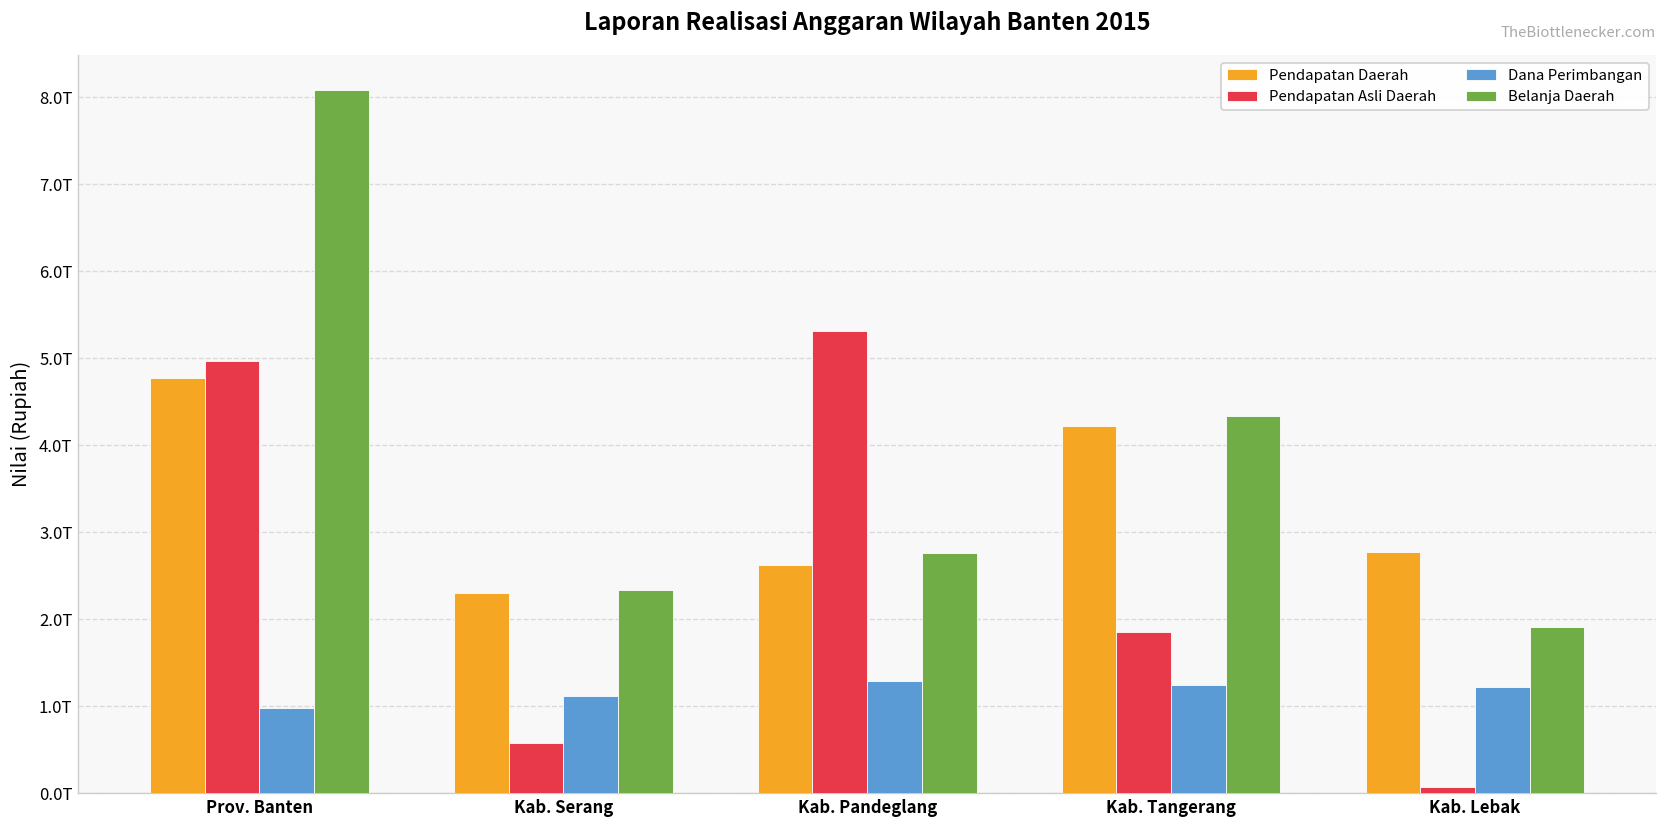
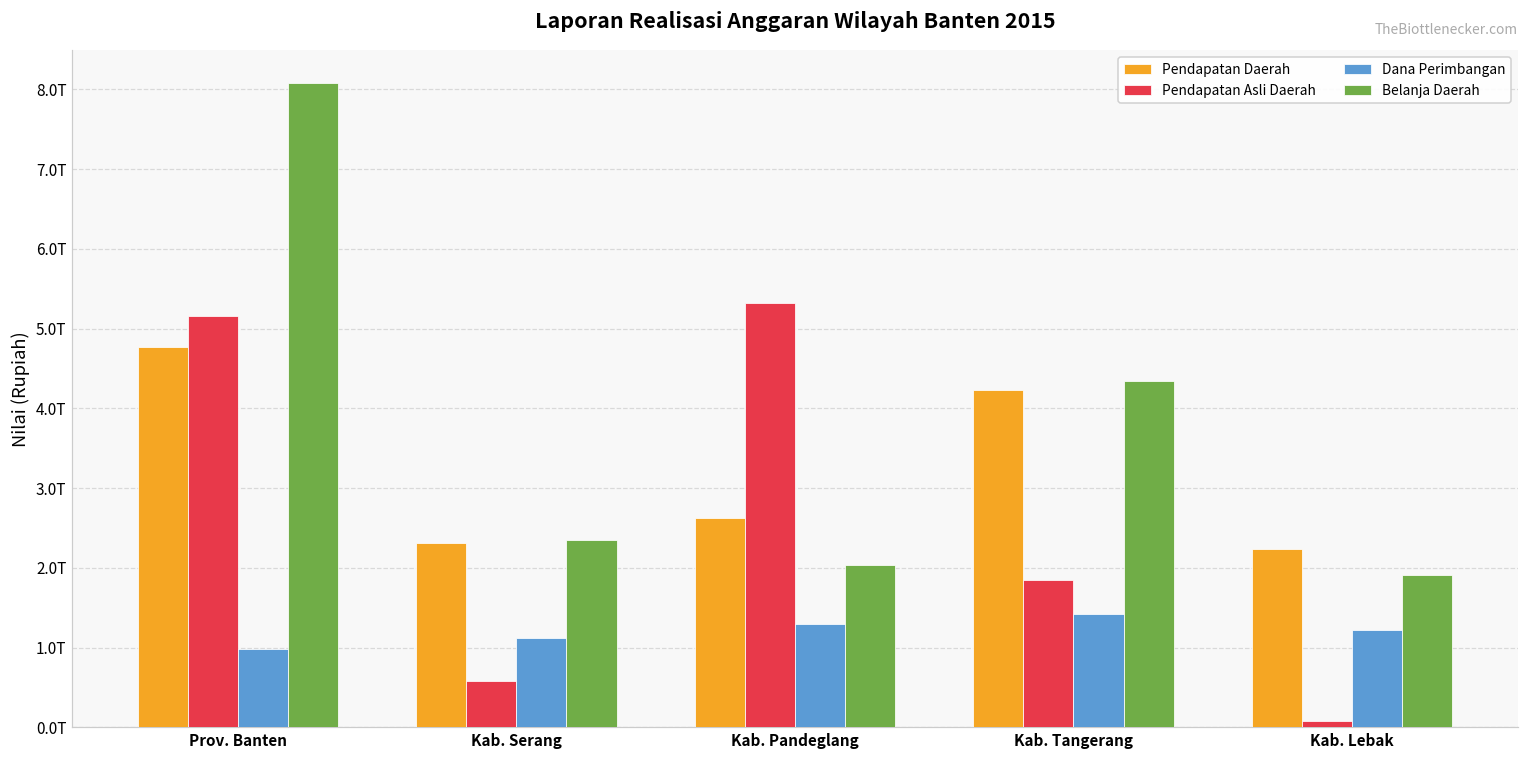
Pendapatan Asli Daerah, Prov. Banten: 5.0T -> 5.2T
Belanja Daerah, Kab. Pandeglang: 2.8T -> 2.0T
Dana Perimbangan, Kab. Tangerang: 1.2T -> 1.4T
Pendapatan Daerah, Kab. Lebak: 2.8T -> 2.2T
